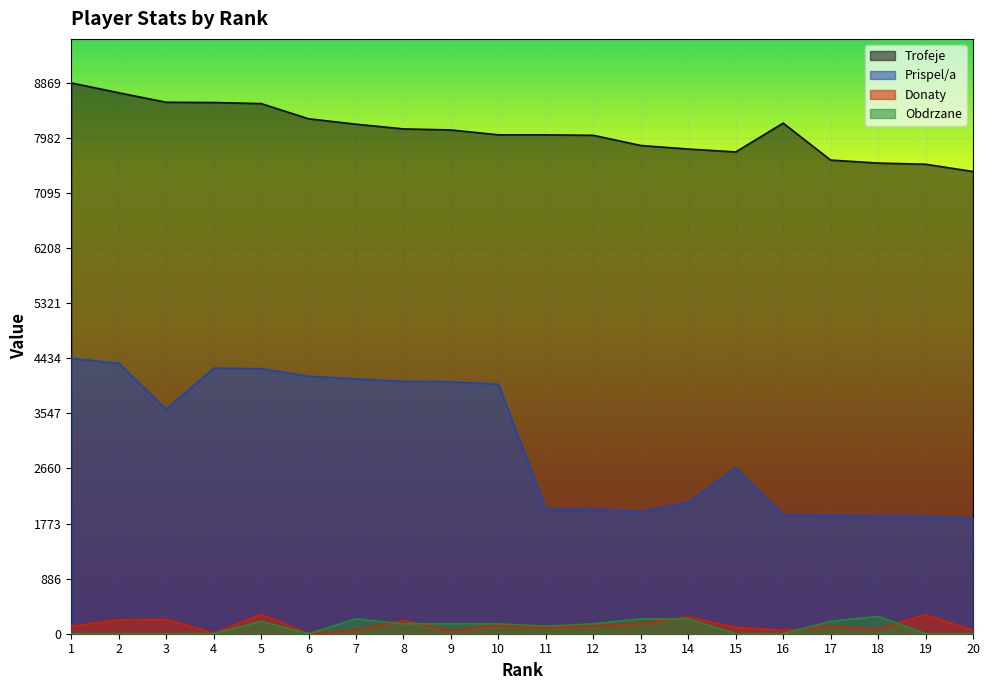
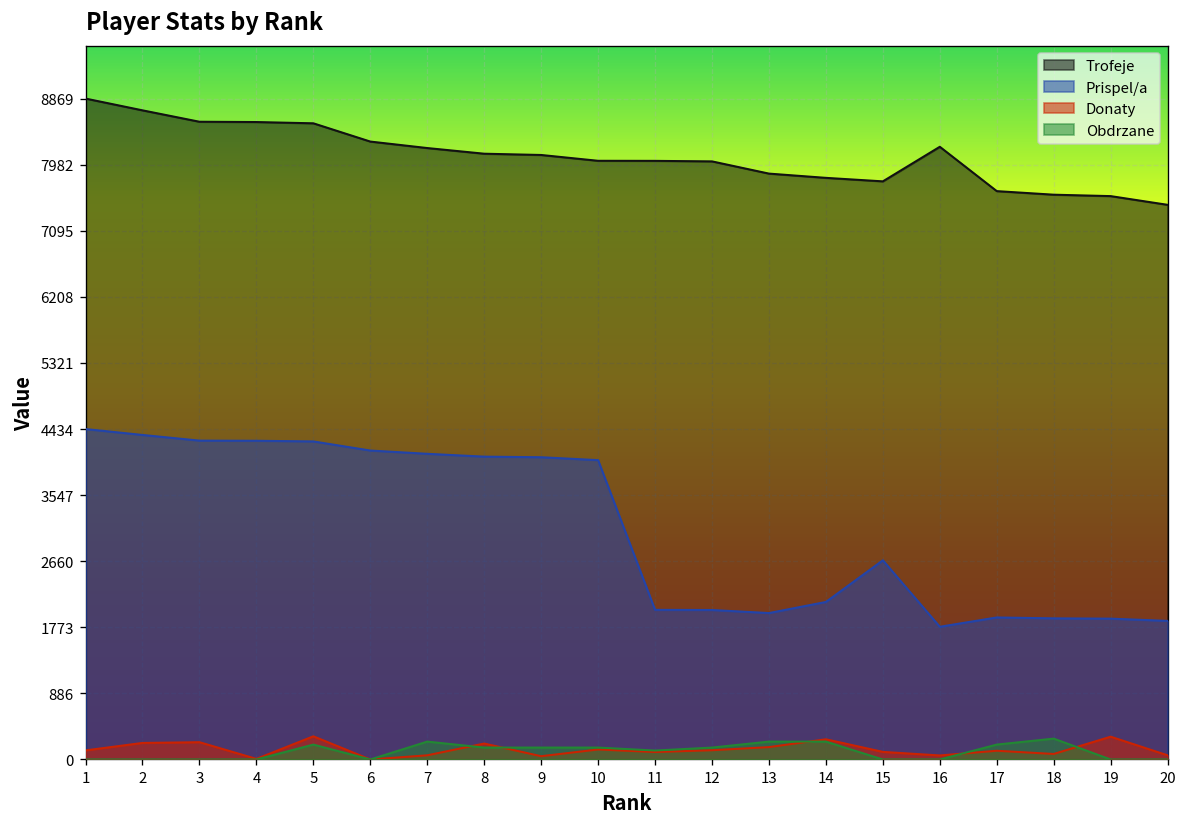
Prispel/a, 3: 3600 -> 4300
Prispel/a, 16: 1900 -> 1800
